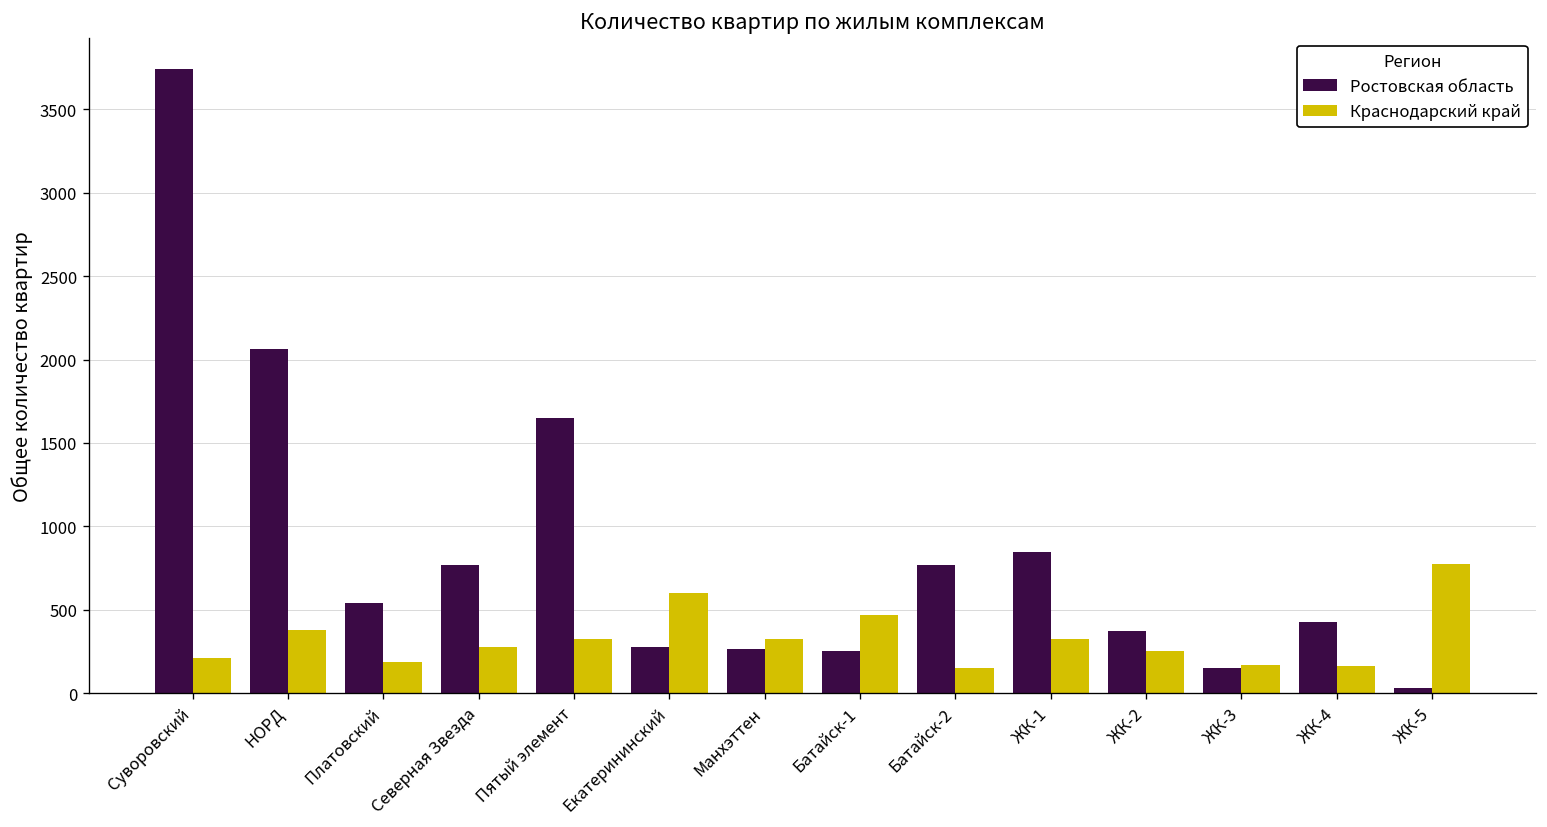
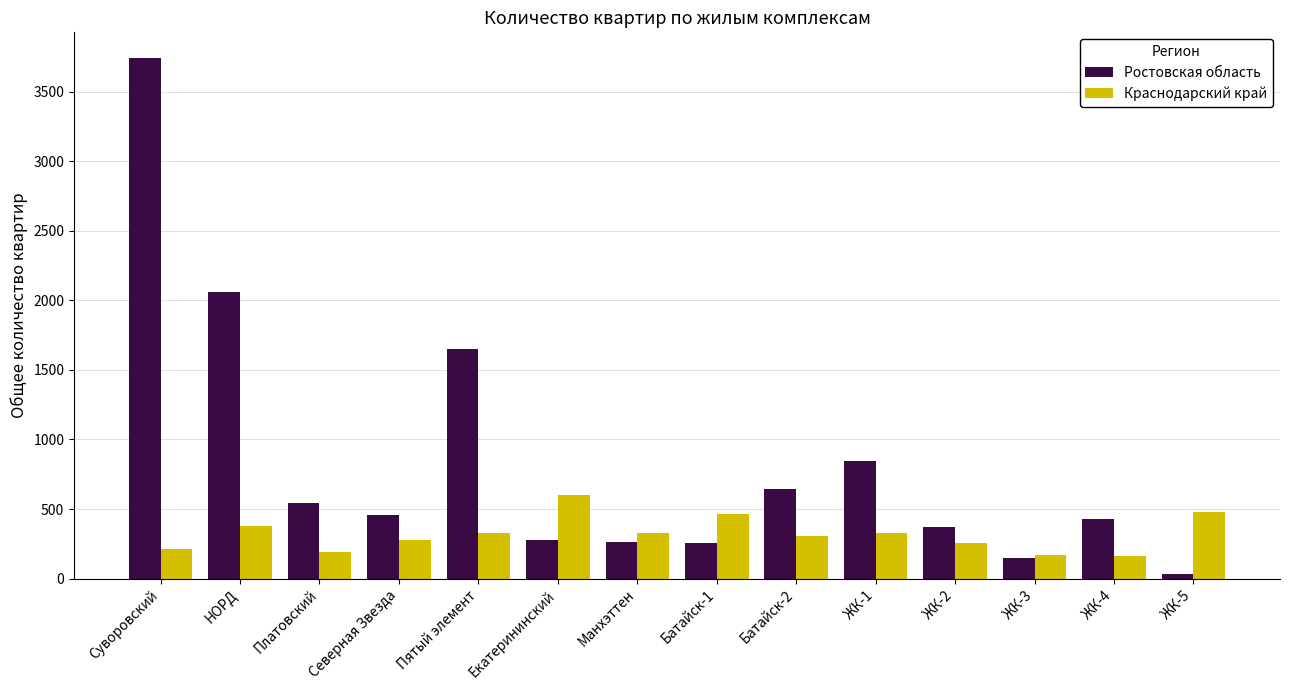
Ростовская область, Северная Звезда: 770 -> 460
Ростовская область, Батайск-2: 770 -> 650
Краснодарский край, Батайск-2: 150 -> 310
Краснодарский край, ЖК-5: 770 -> 480
